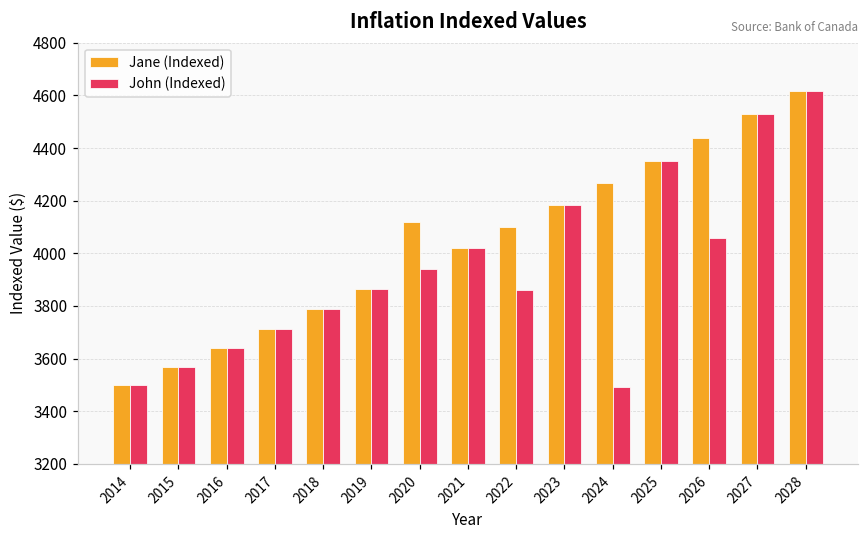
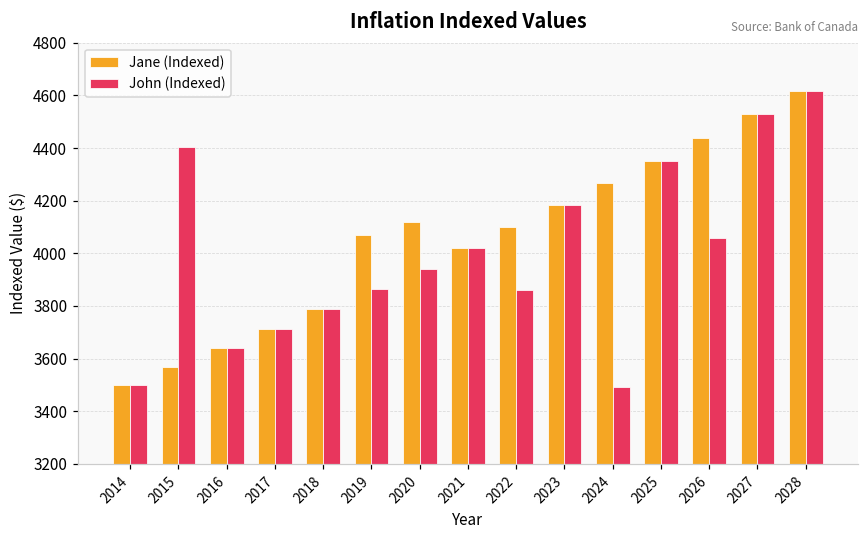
John (Indexed), 2015: 3570 -> 4400
Jane (Indexed), 2019: 3860 -> 4070
